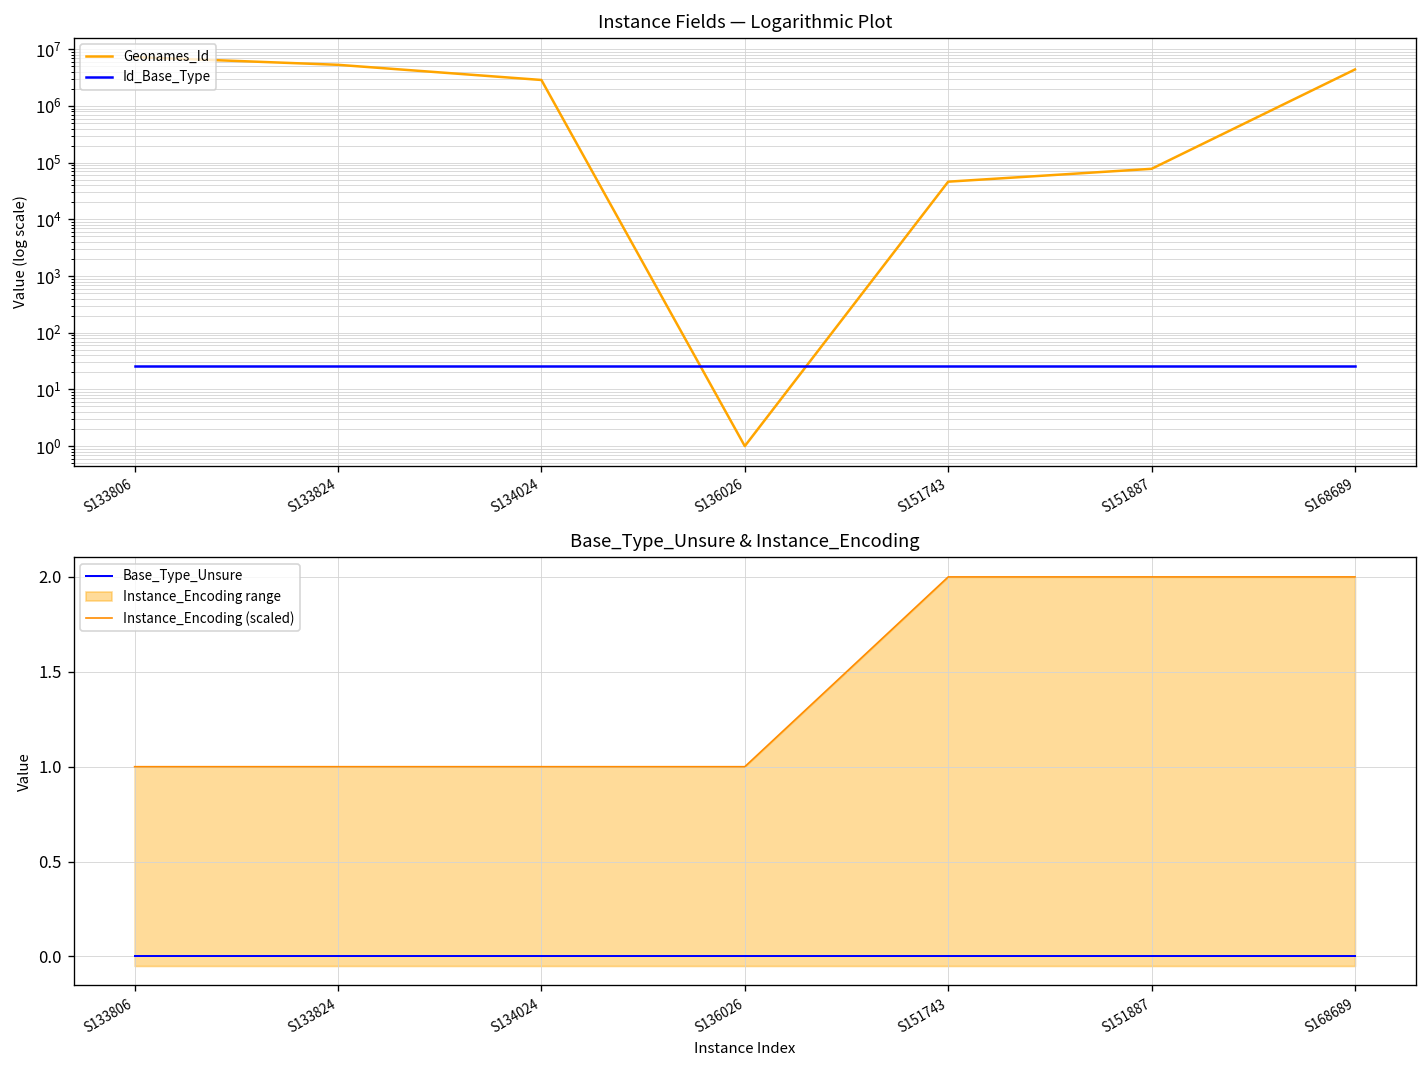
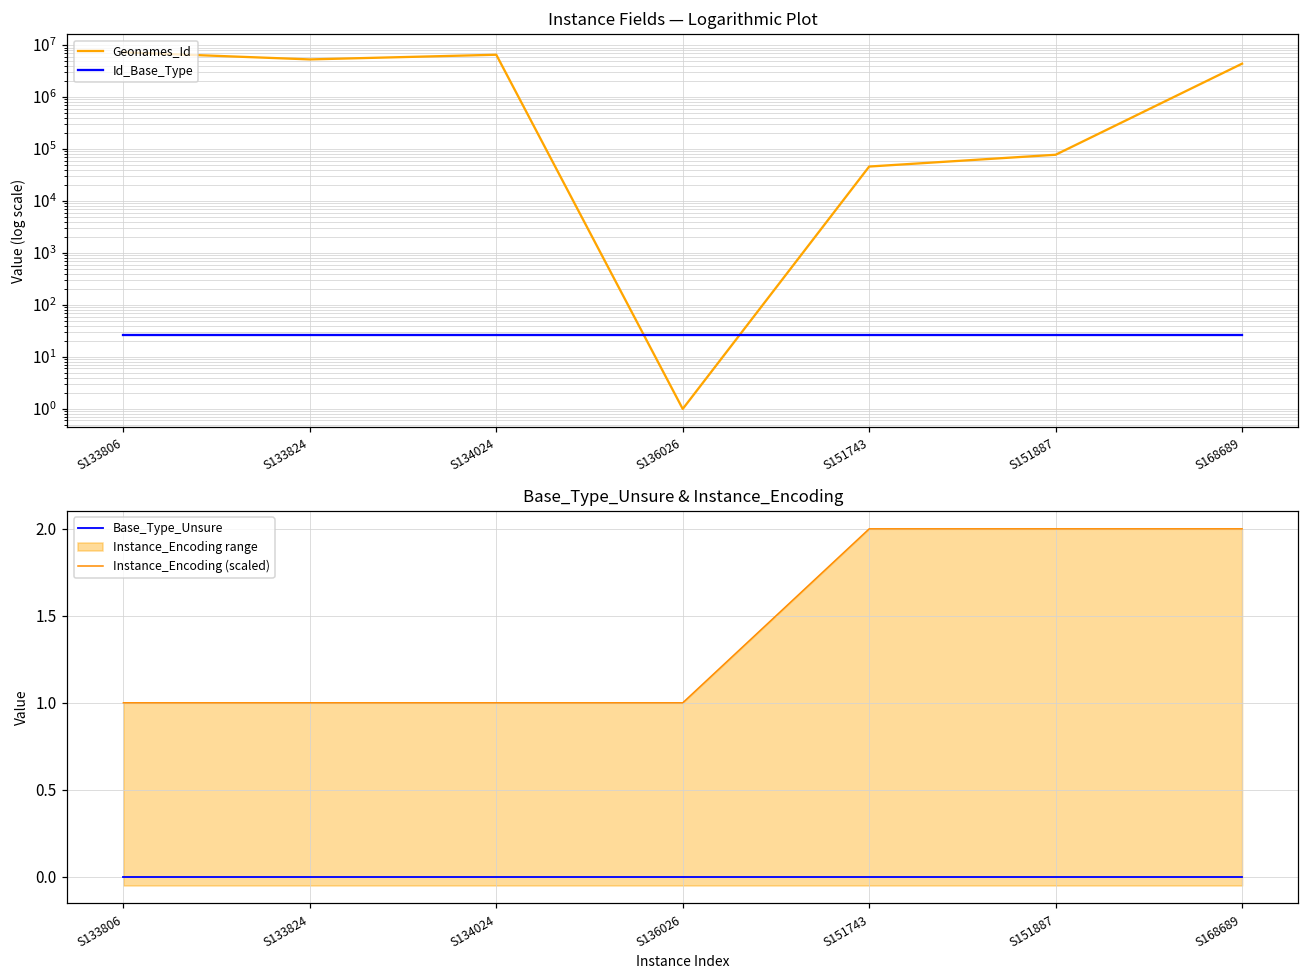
Instance Fields — Logarithmic Plot, Geonames_Id, S134024: 3000000 -> 7000000
